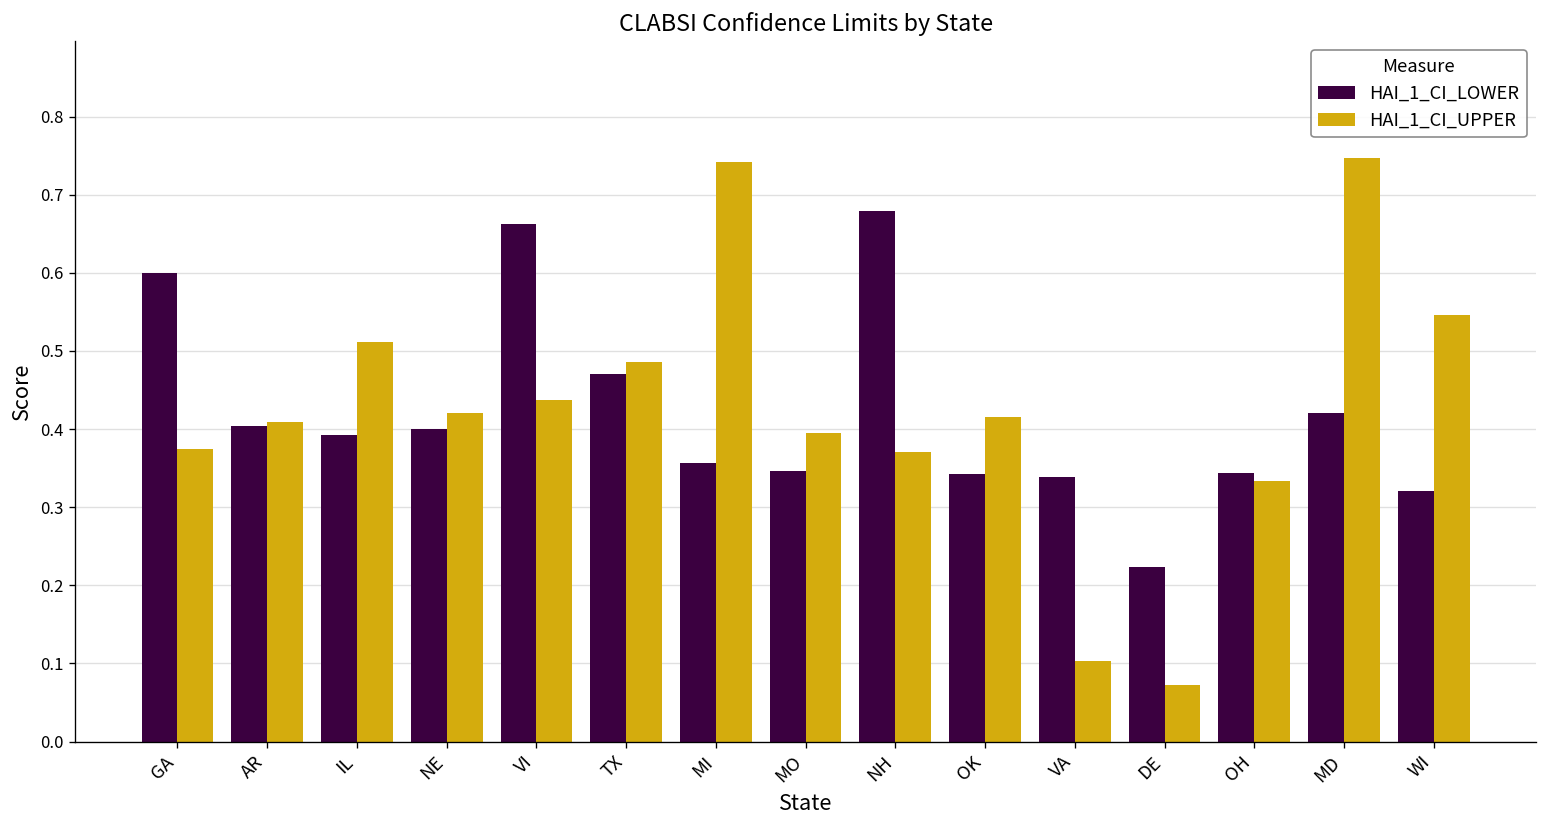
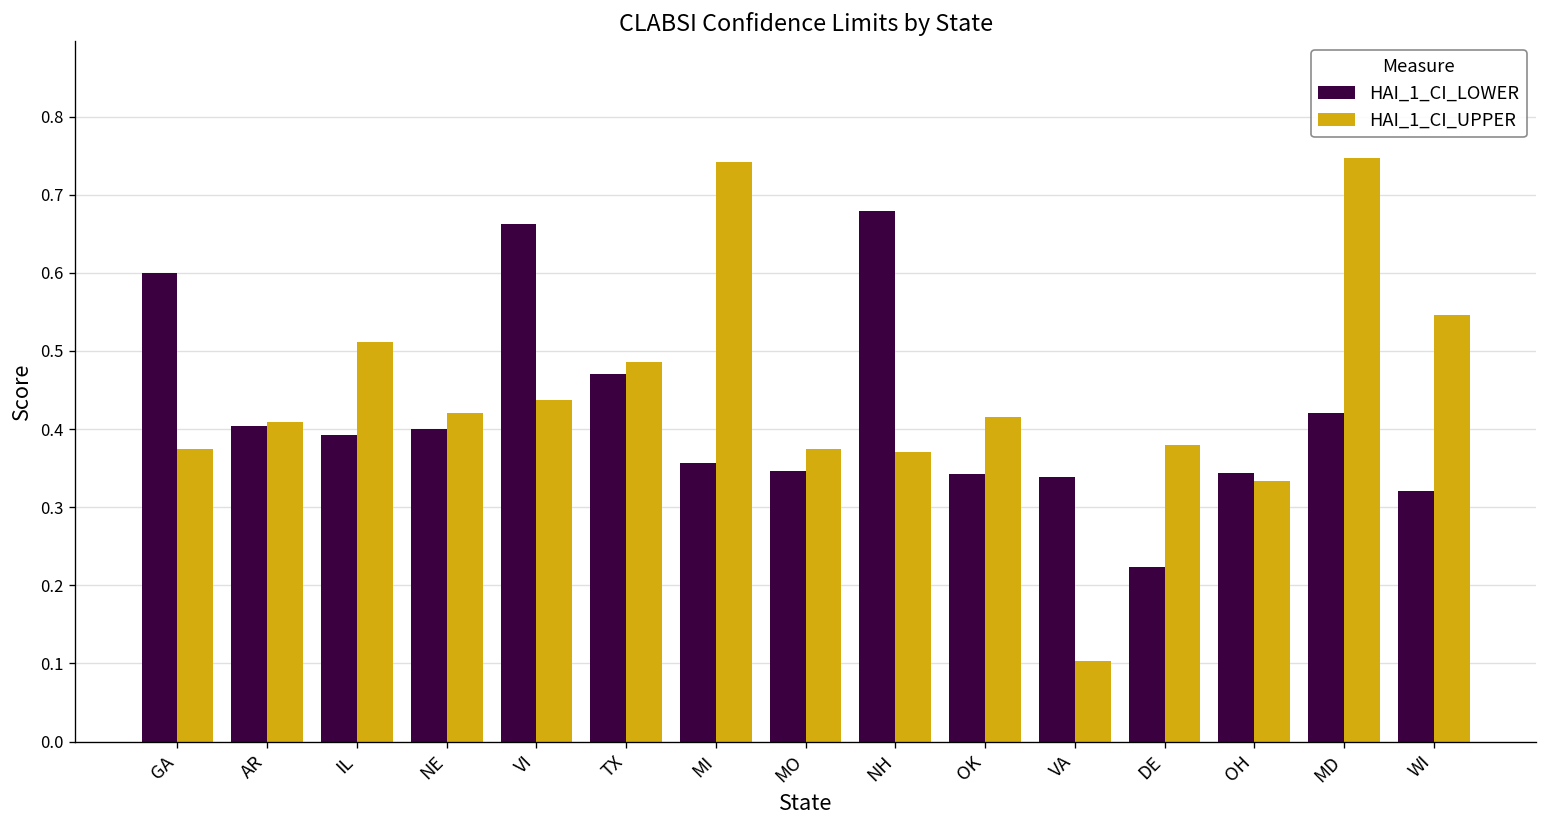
HAI_1_CI_UPPER, MO: 0.40 -> 0.37
HAI_1_CI_UPPER, DE: 0.07 -> 0.38
